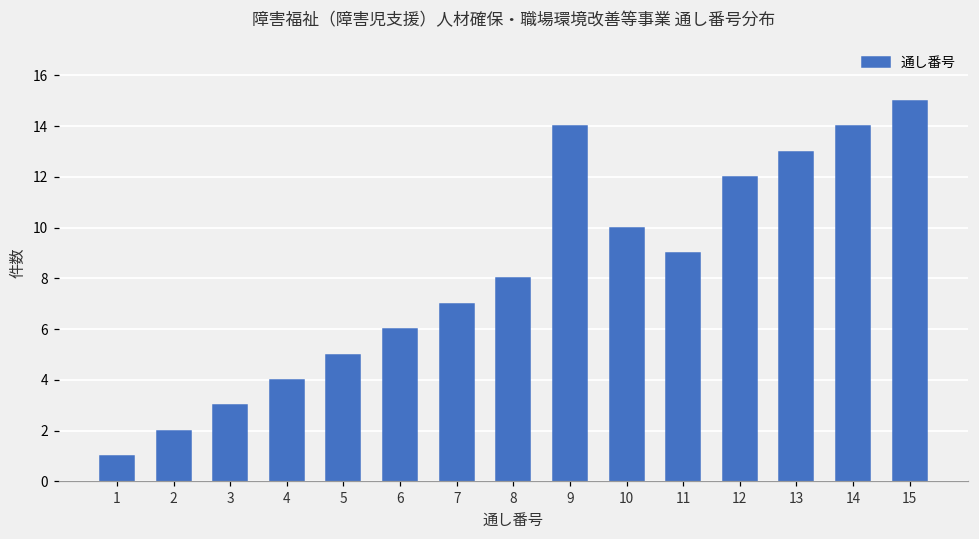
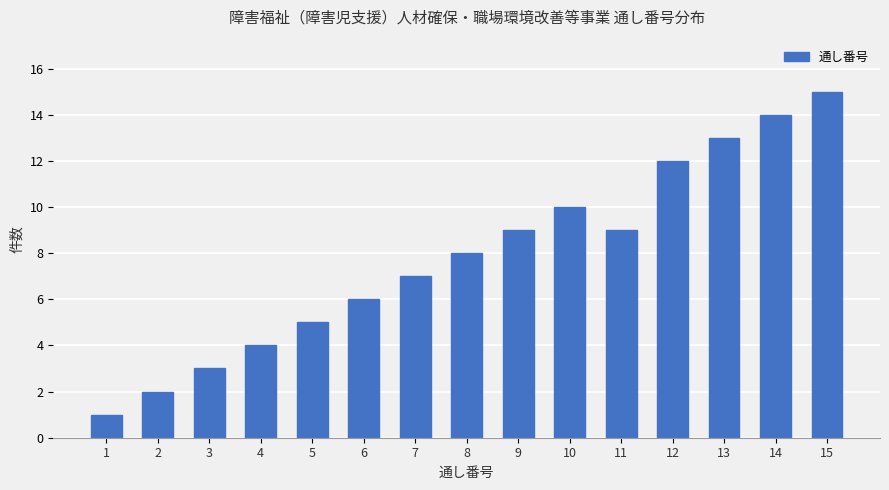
9: 14 -> 9
